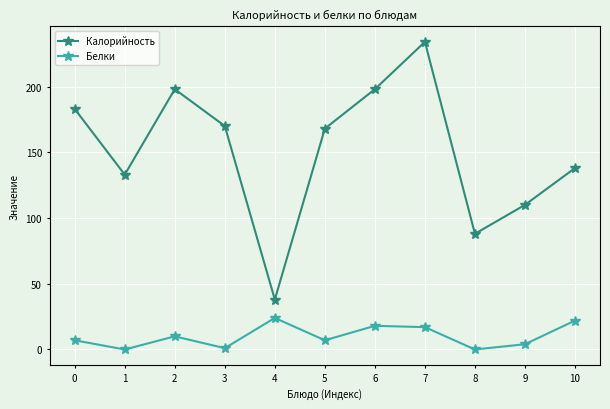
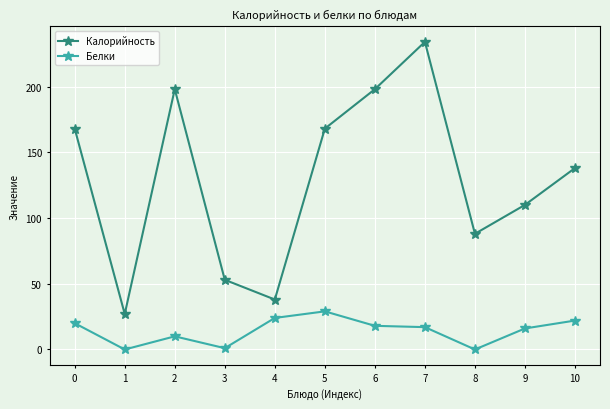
Калорийность, 0: 183 -> 168
Белки, 0: 7 -> 20
Калорийность, 1: 133 -> 27
Калорийность, 3: 170 -> 53
Белки, 5: 7 -> 29
Белки, 9: 4 -> 16
